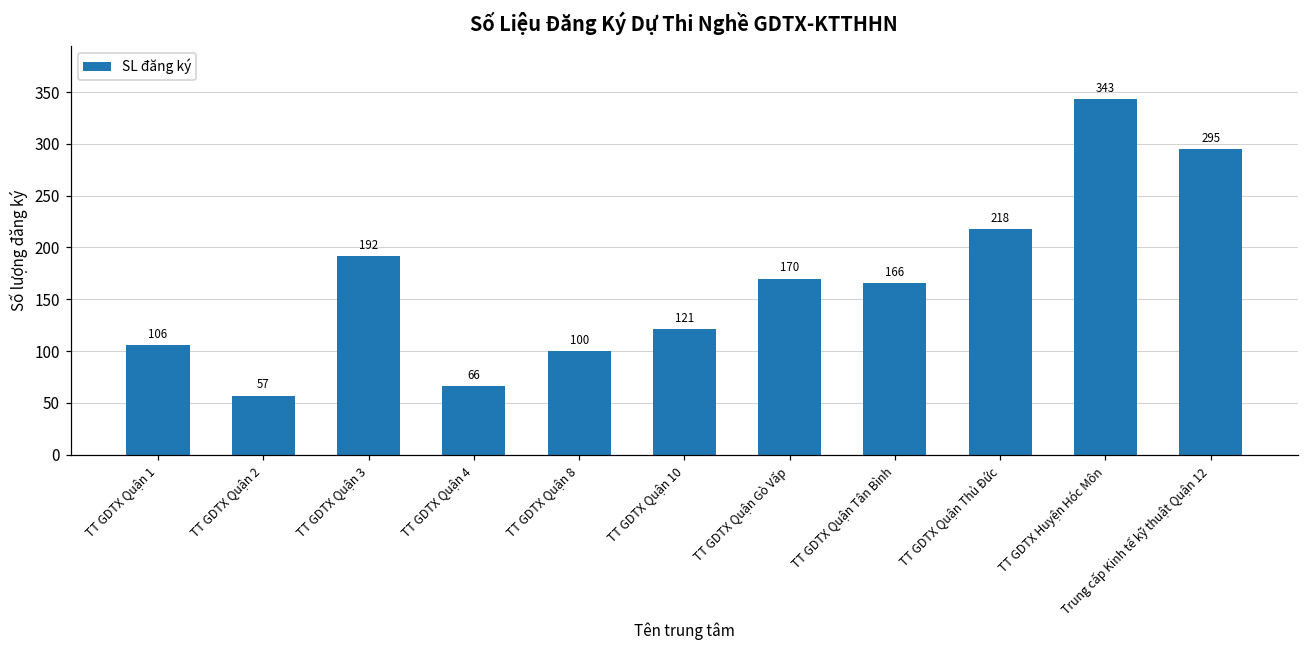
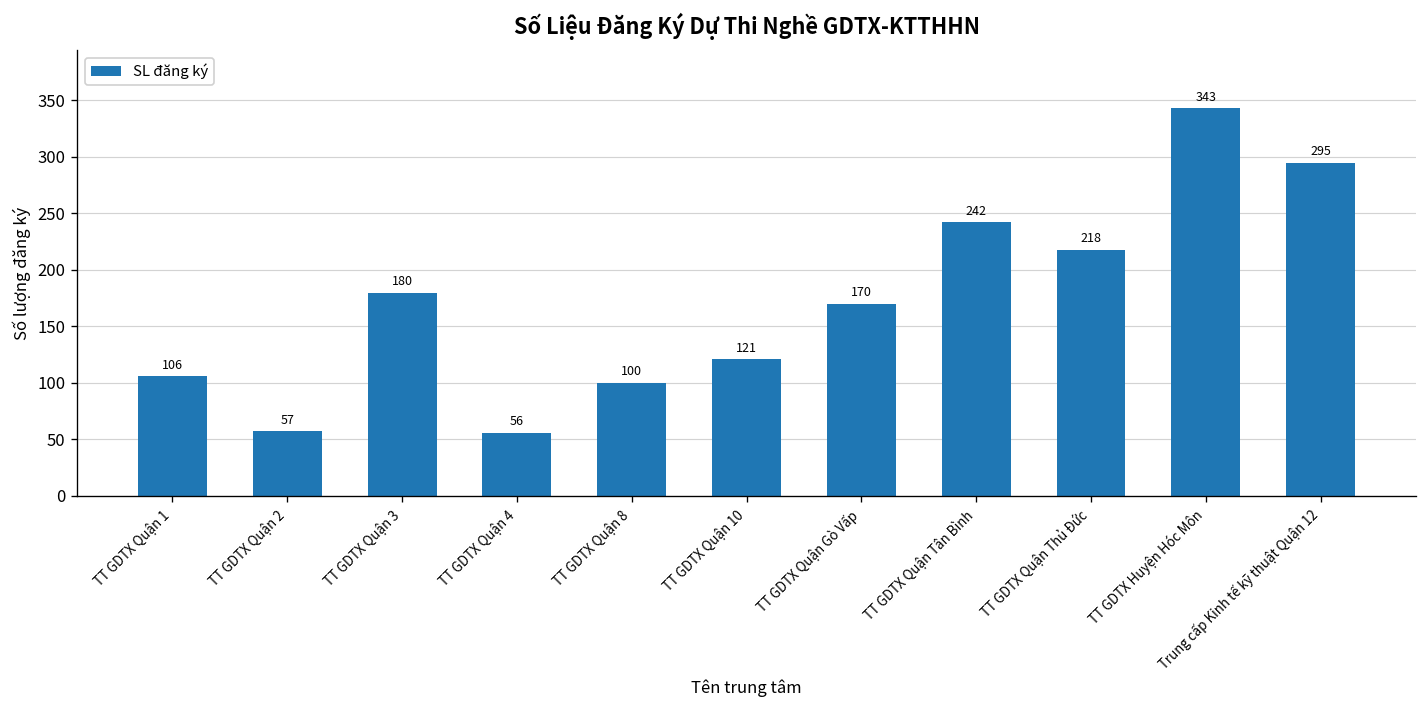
TT GDTX Quận 3: 192 -> 180
TT GDTX Quận 4: 66 -> 56
TT GDTX Quận Tân Bình: 166 -> 242
